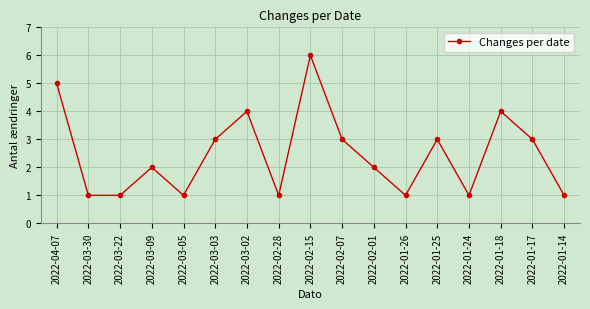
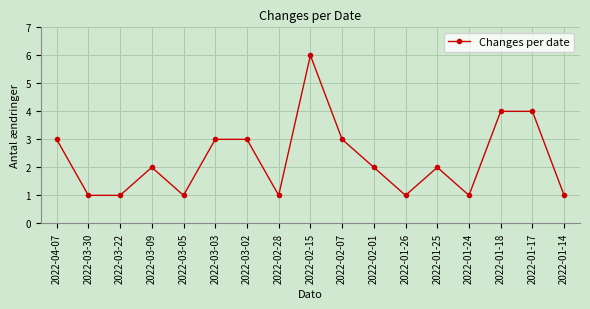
2022-04-07: 5 -> 3
2022-03-02: 4 -> 3
2022-01-25: 3 -> 2
2022-01-17: 3 -> 4
